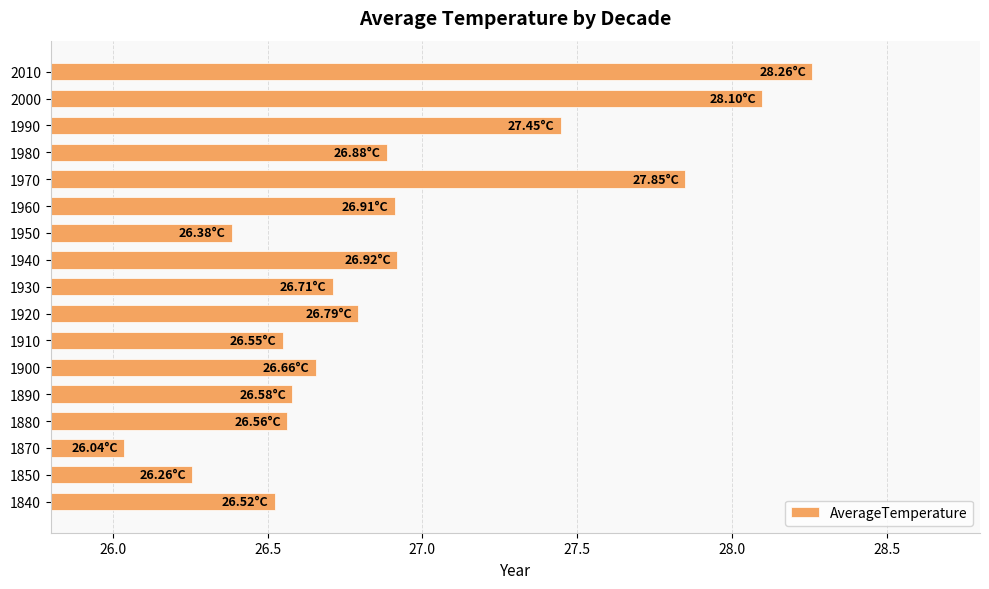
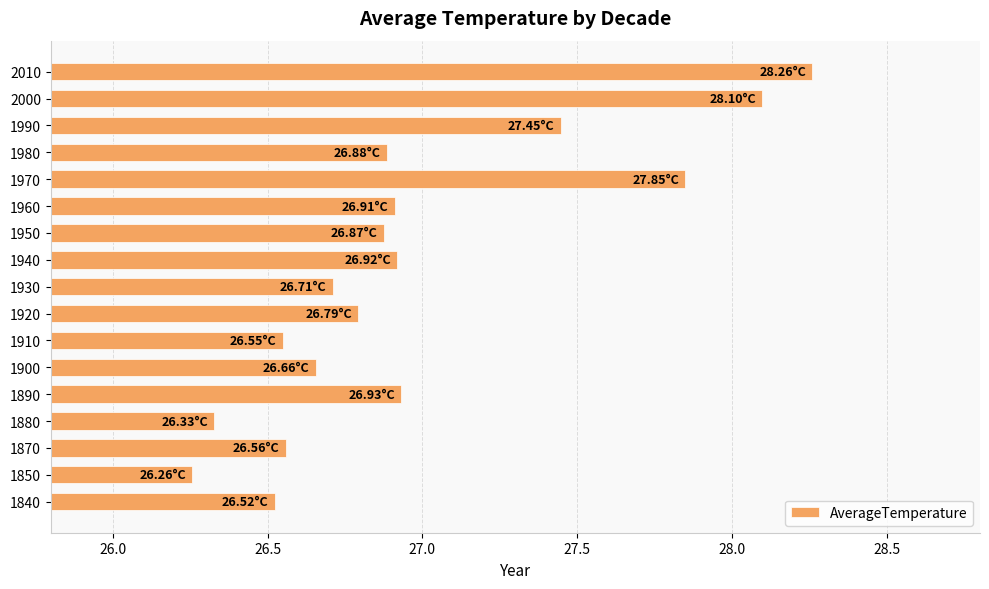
1950: 26.38°C -> 26.87°C
1890: 26.58°C -> 26.93°C
1880: 26.56°C -> 26.33°C
1870: 26.04°C -> 26.56°C
